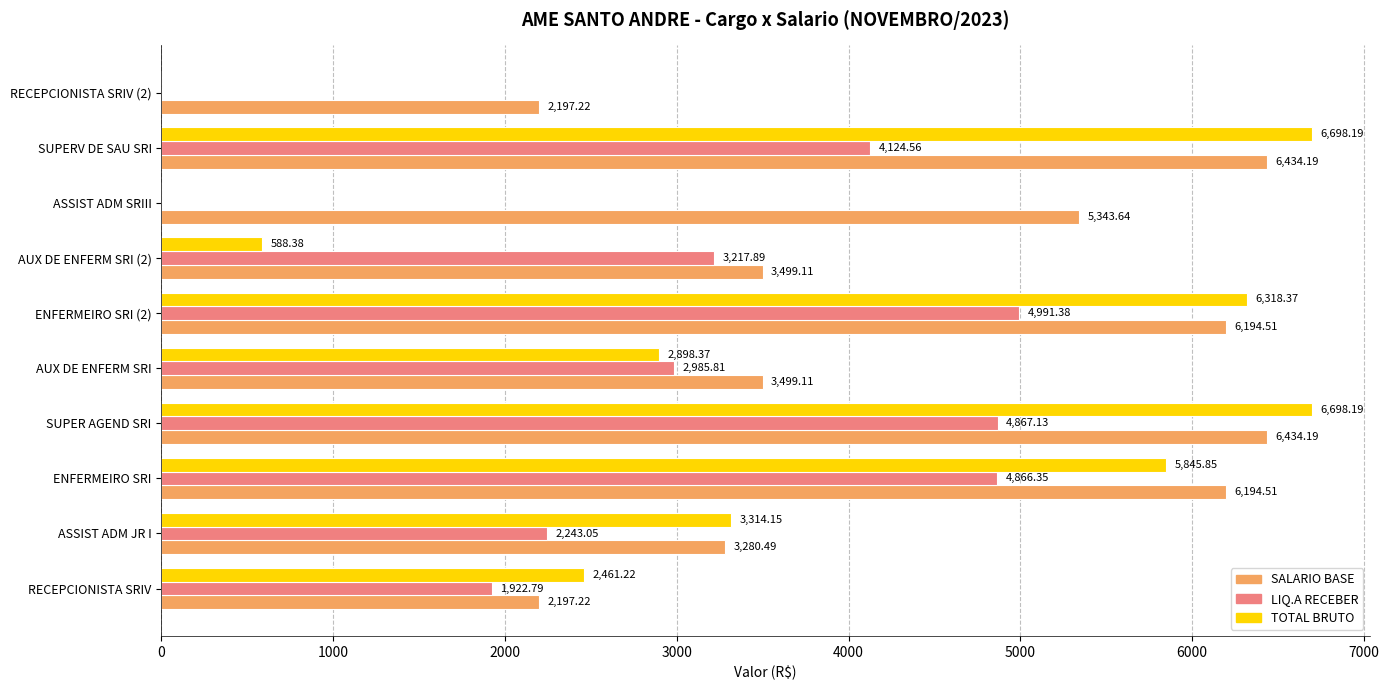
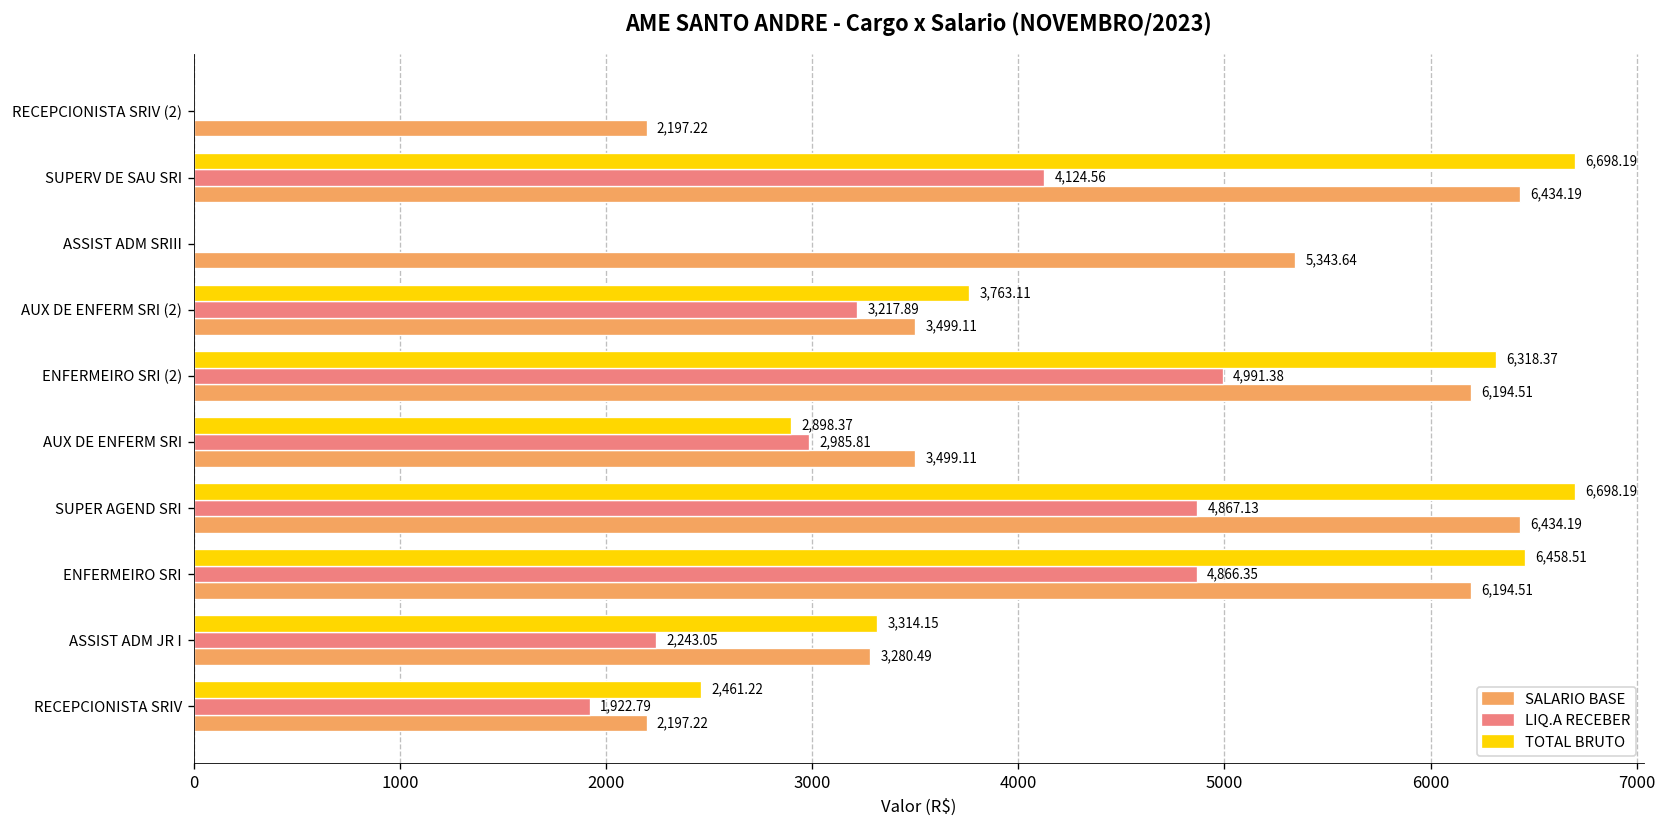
TOTAL BRUTO, AUX DE ENFERM SRI (2): 588.38 -> 3,763.11
TOTAL BRUTO, ENFERMEIRO SRI: 5,845.85 -> 6,458.51
